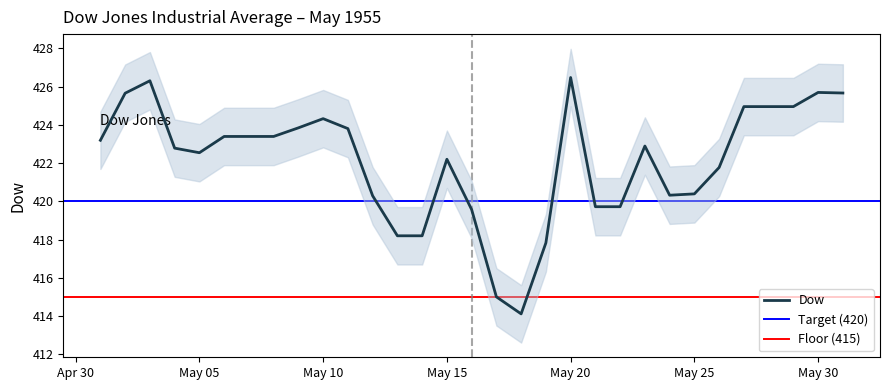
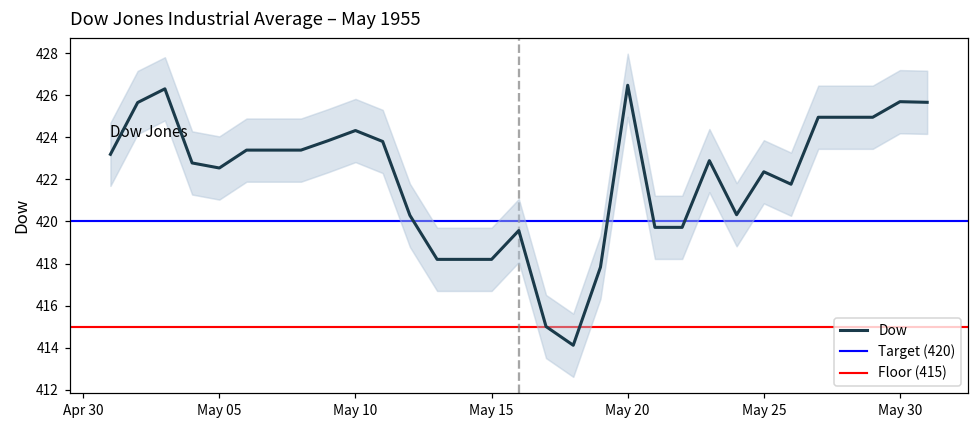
Dow, May 15: 422.2 -> 418.2
Dow, May 25: 420.4 -> 422.4
